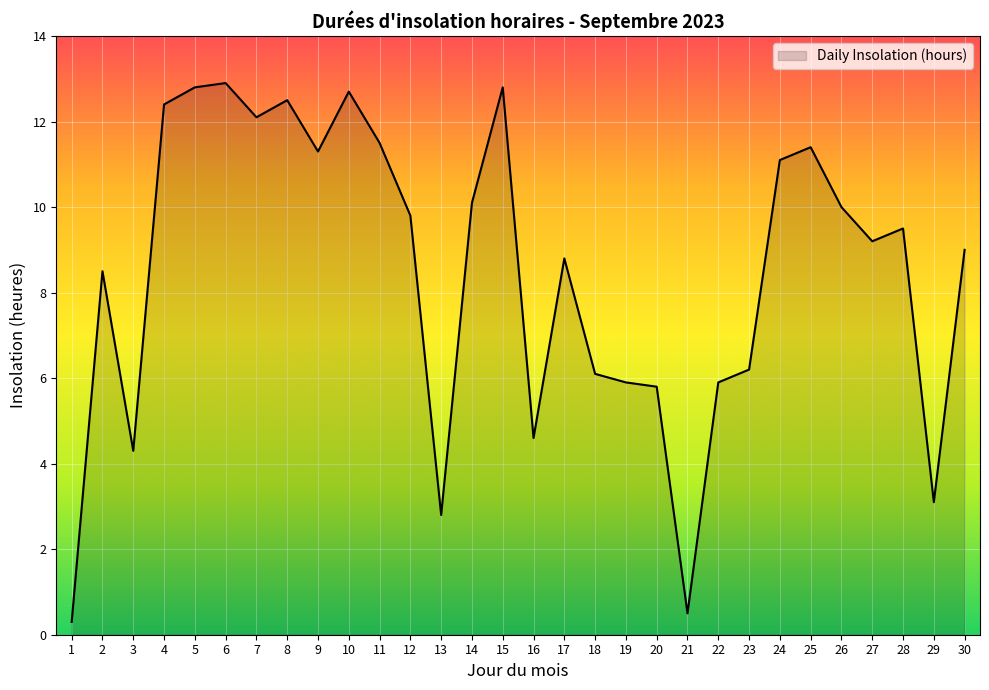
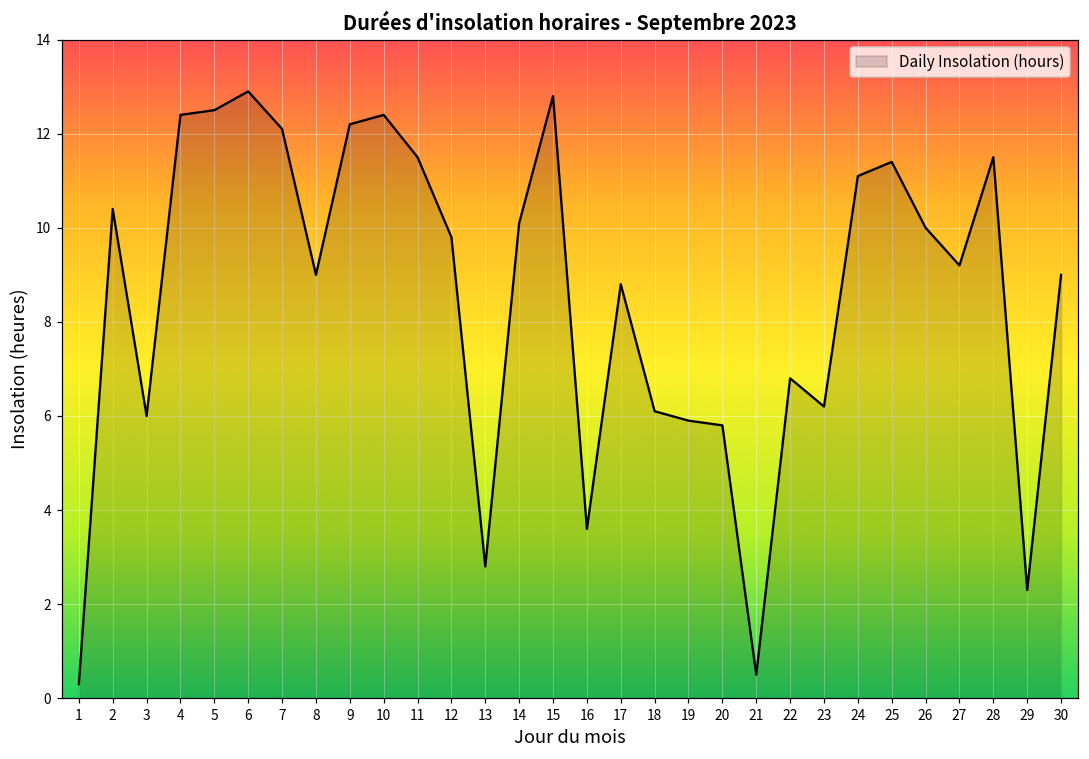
2: 8.5 -> 10.4
3: 4.3 -> 6.0
5: 12.8 -> 12.5
8: 12.5 -> 9.0
9: 11.3 -> 12.2
10: 12.7 -> 12.4
16: 4.6 -> 3.6
22: 5.9 -> 6.8
28: 9.5 -> 11.5
29: 3.1 -> 2.3
